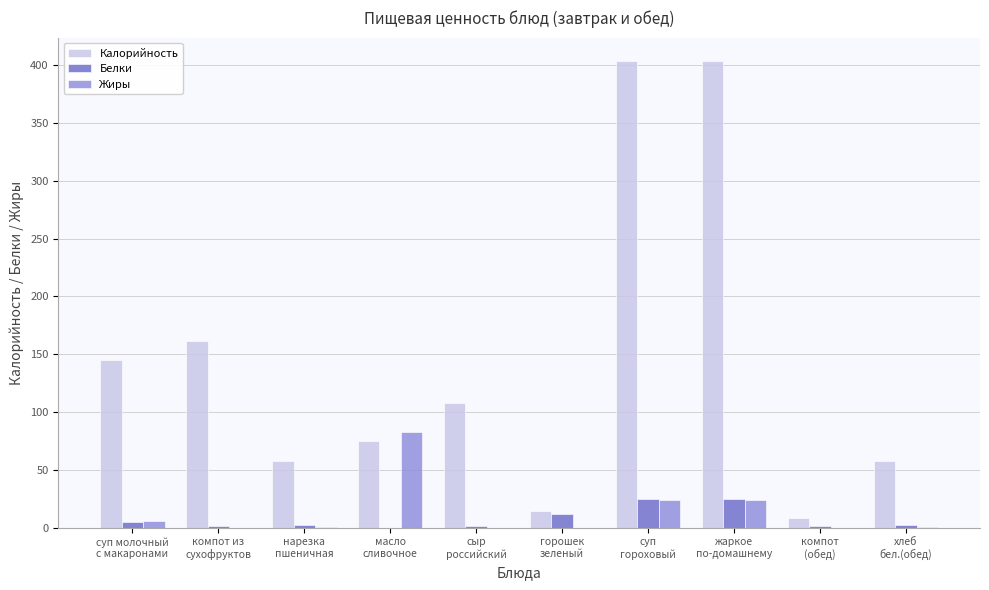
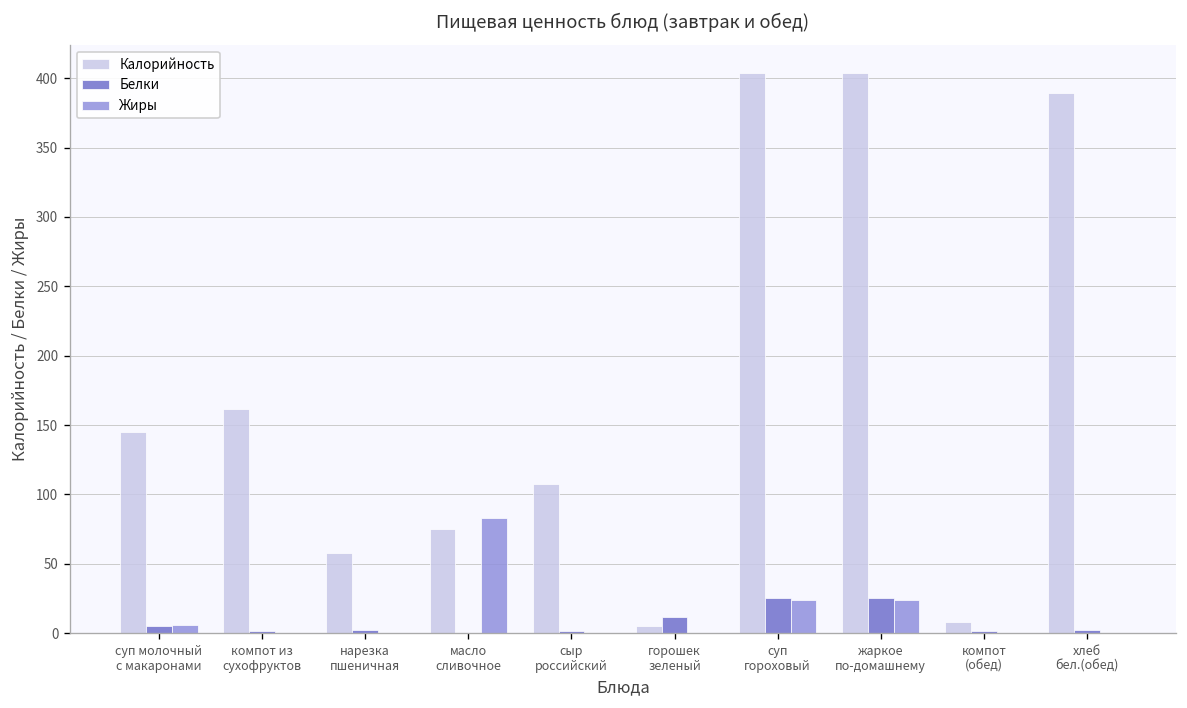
Калорийность, горошек зеленый: 15 -> 5
Калорийность, хлеб бел.(обед): 58 -> 390
